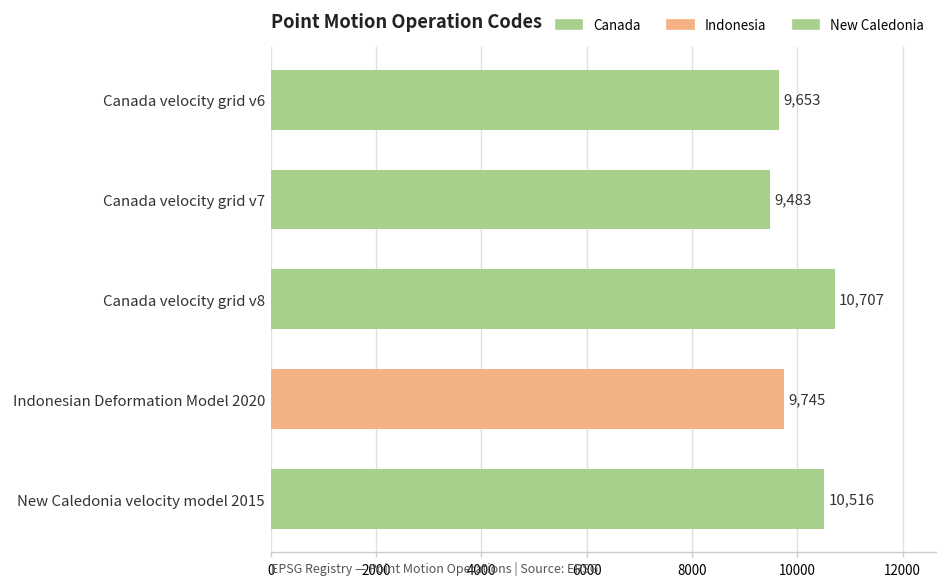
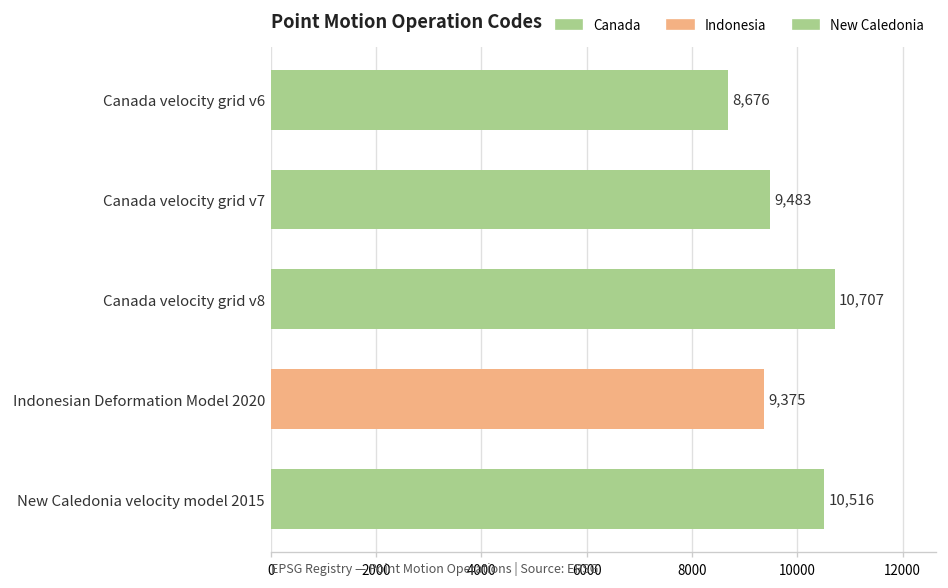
Canada velocity grid v6: 9,653 -> 8,676
Indonesian Deformation Model 2020: 9,745 -> 9,375
